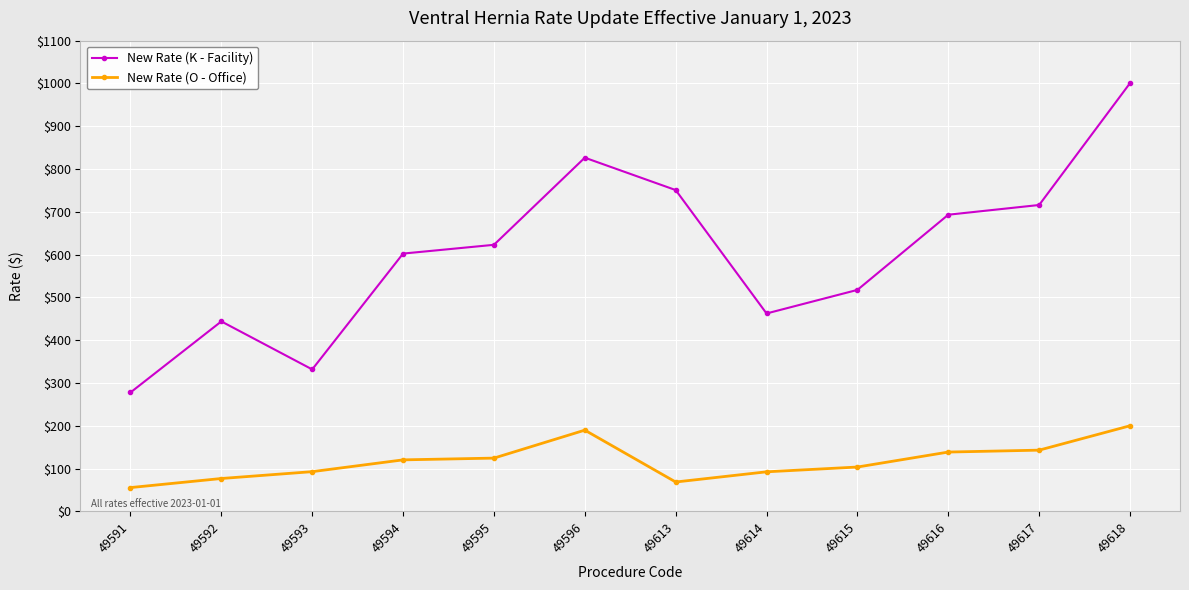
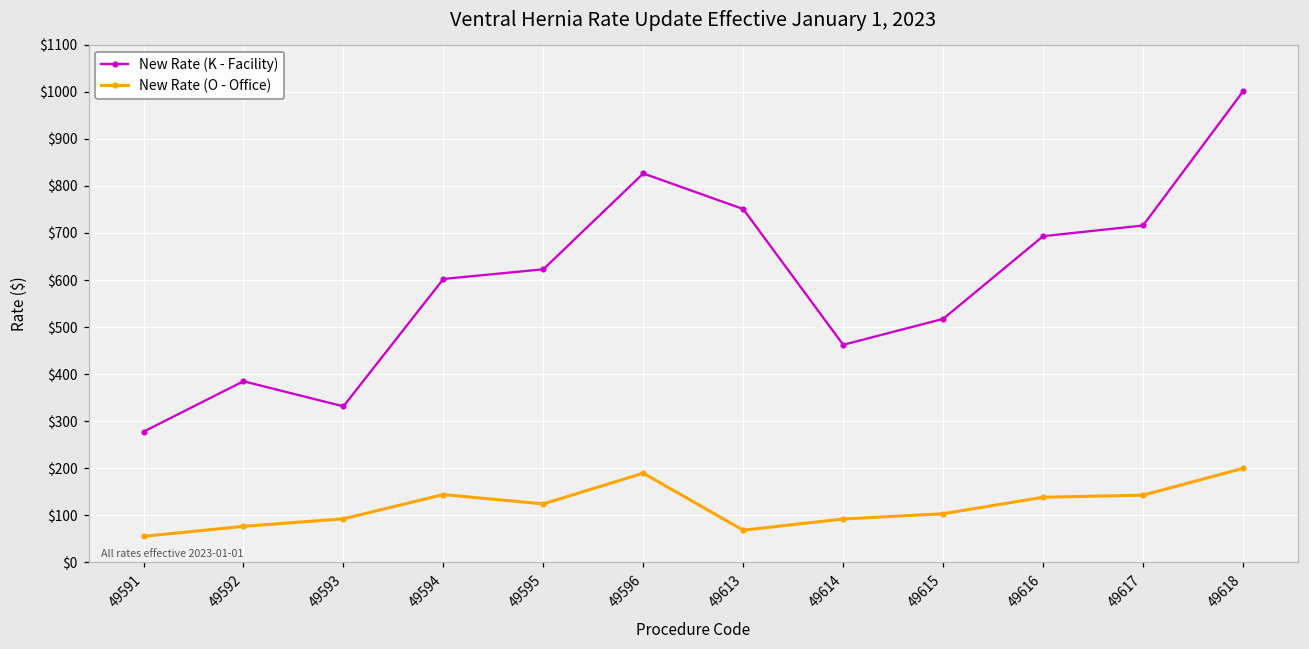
New Rate (K - Facility), 49592: $440 -> $380
New Rate (O - Office), 49594: $120 -> $140
